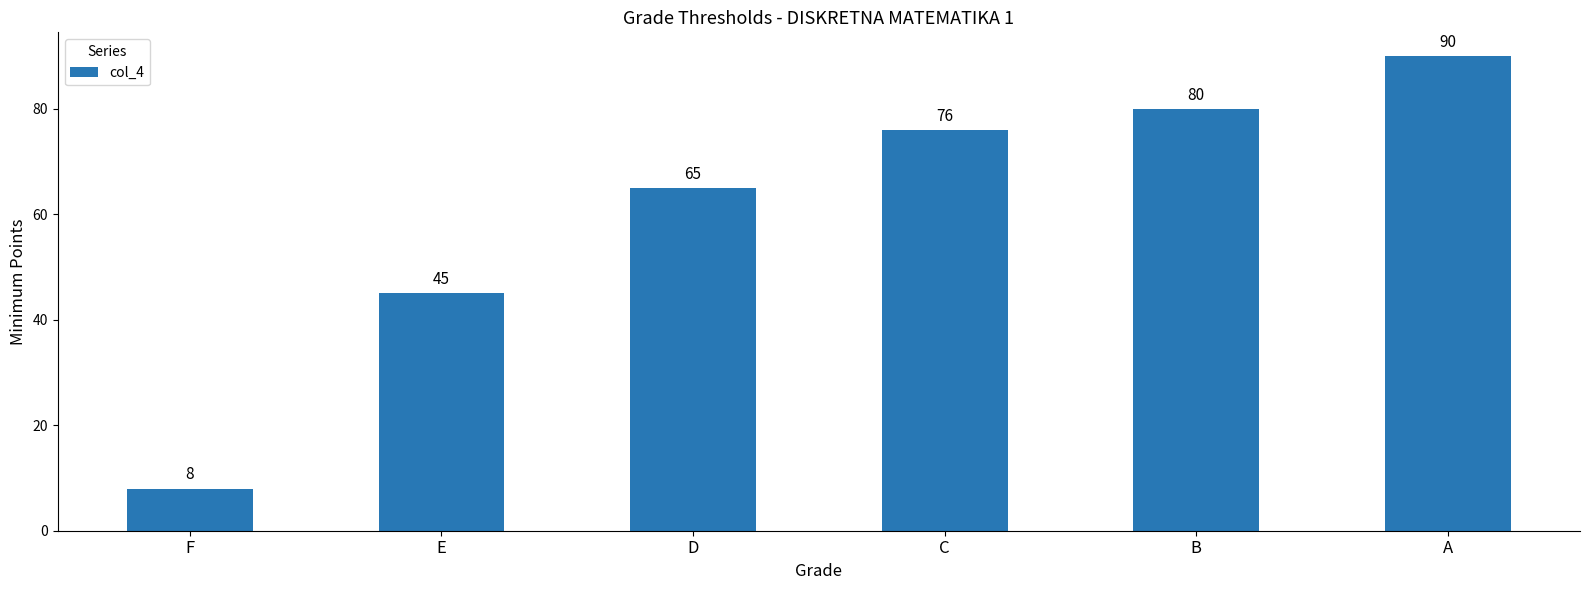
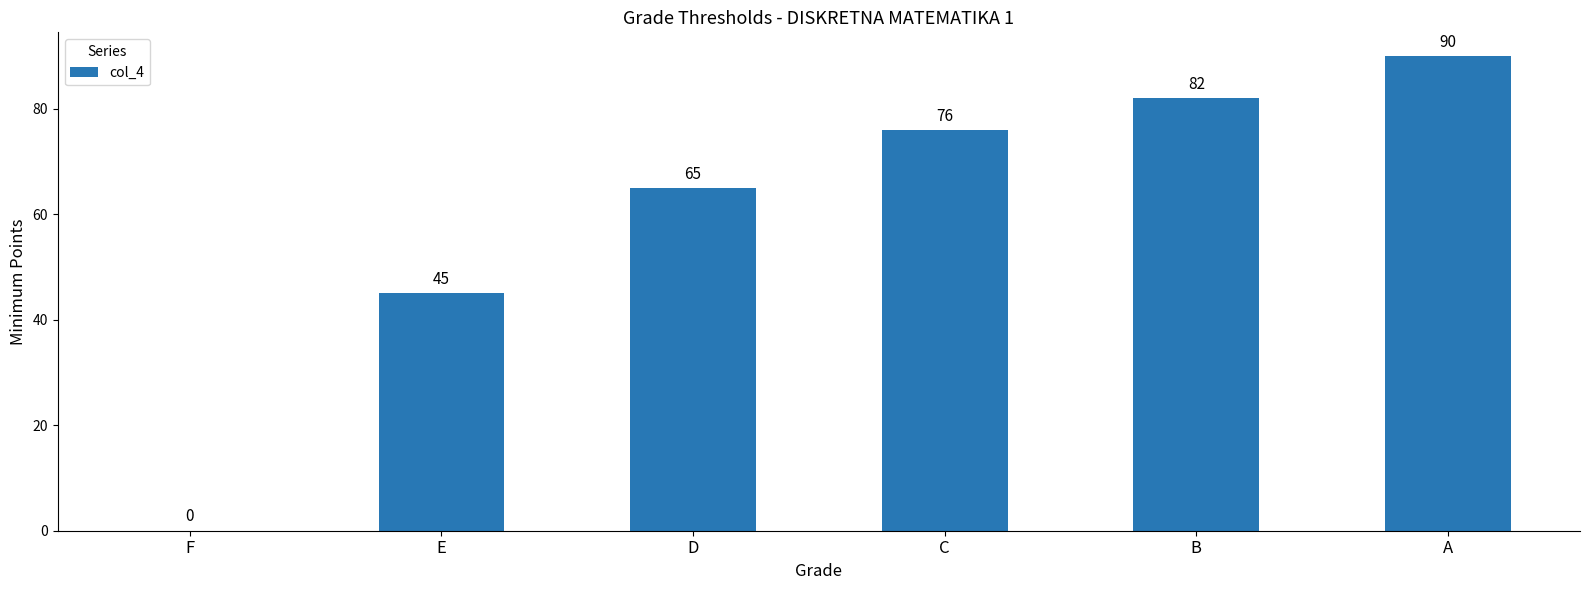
F: 8 -> 0
B: 80 -> 82
